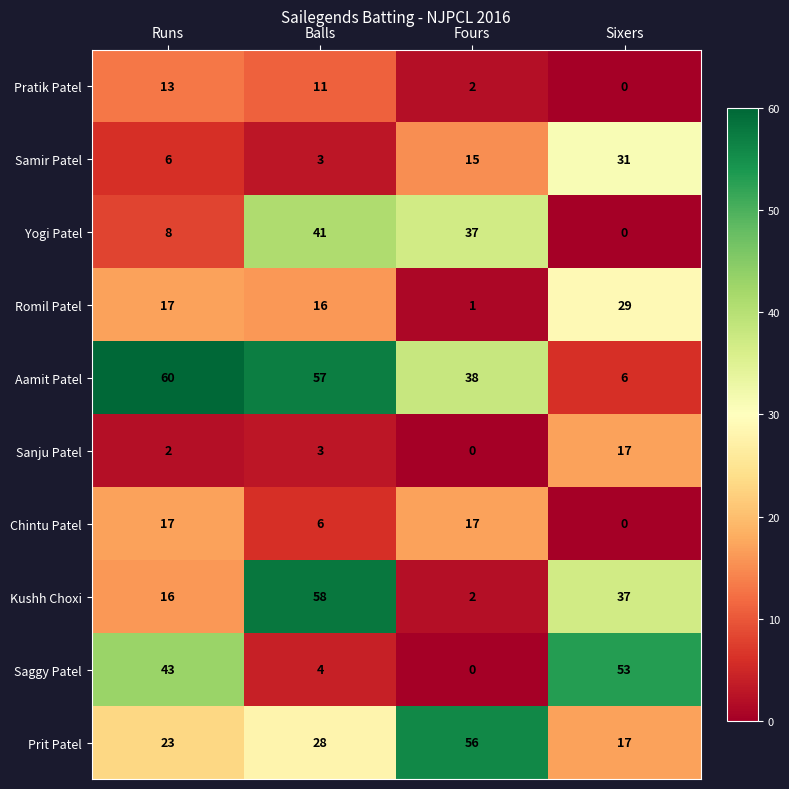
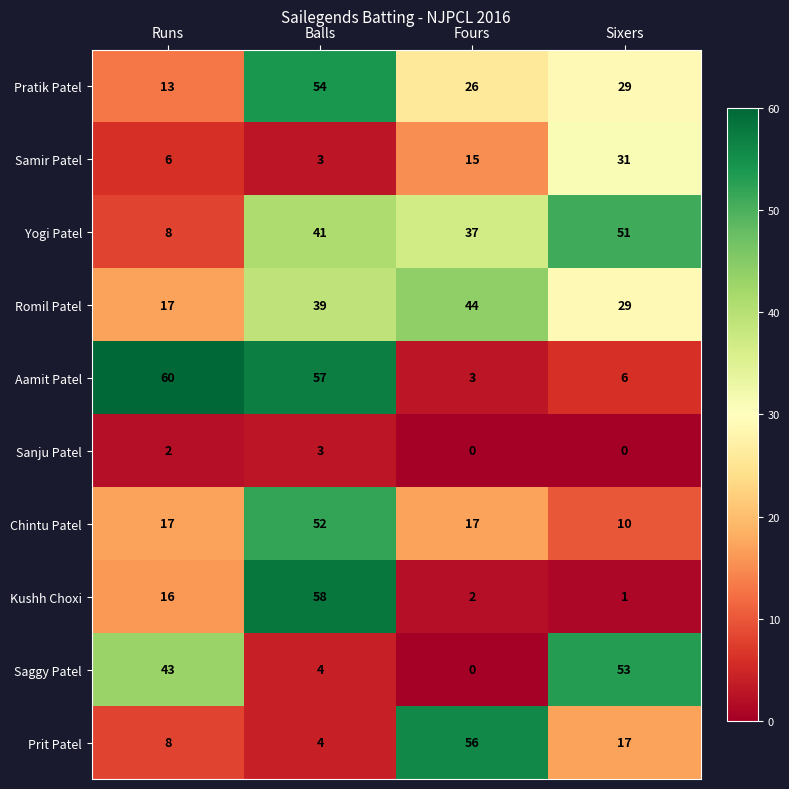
Pratik Patel, Balls: 11 -> 54
Pratik Patel, Fours: 2 -> 26
Pratik Patel, Sixers: 0 -> 29
Yogi Patel, Sixers: 0 -> 51
Romil Patel, Balls: 16 -> 39
Romil Patel, Fours: 1 -> 44
Aamit Patel, Fours: 38 -> 3
Sanju Patel, Sixers: 17 -> 0
Chintu Patel, Balls: 6 -> 52
Chintu Patel, Sixers: 0 -> 10
Kushh Choxi, Sixers: 37 -> 1
Prit Patel, Runs: 23 -> 8
Prit Patel, Balls: 28 -> 4
